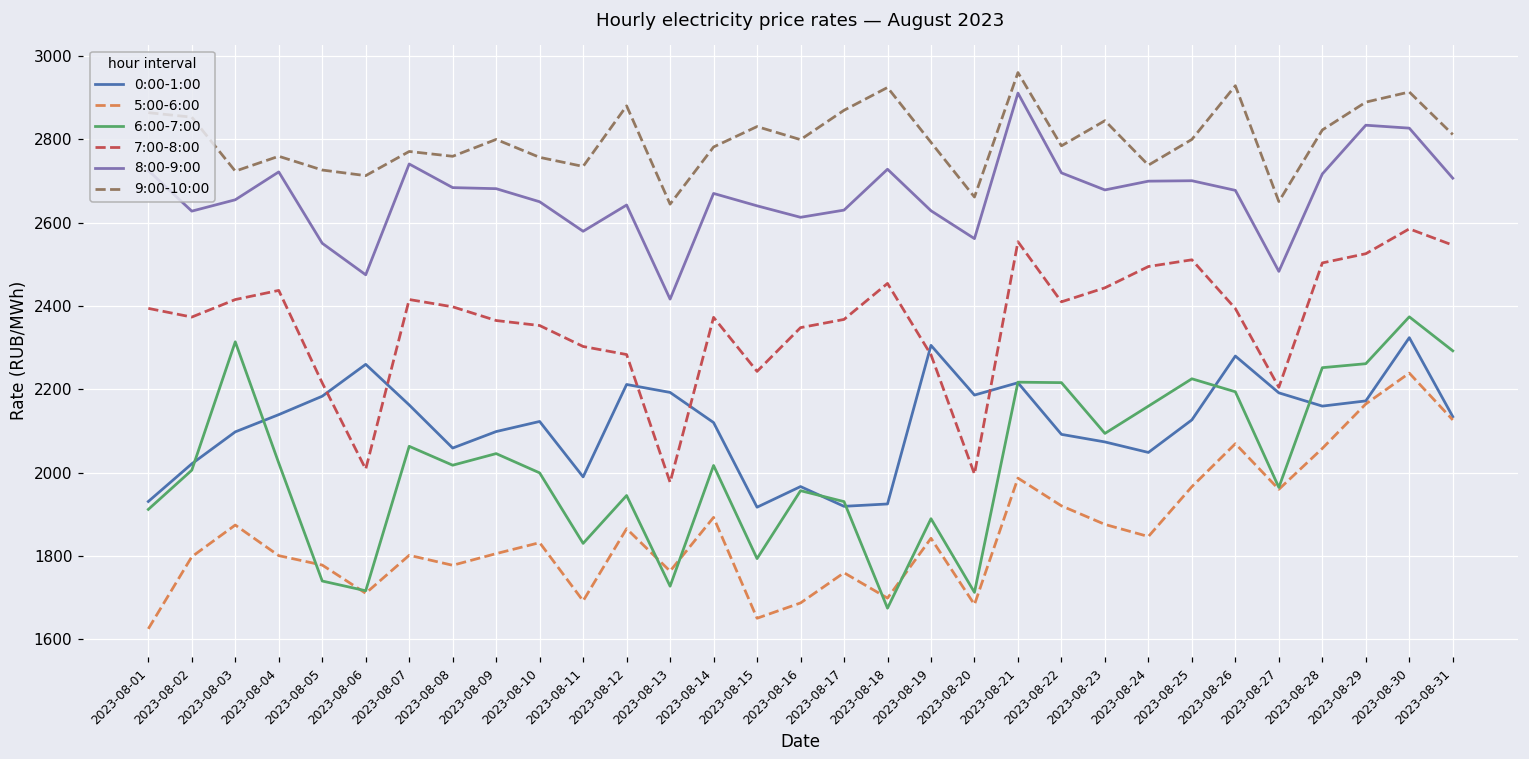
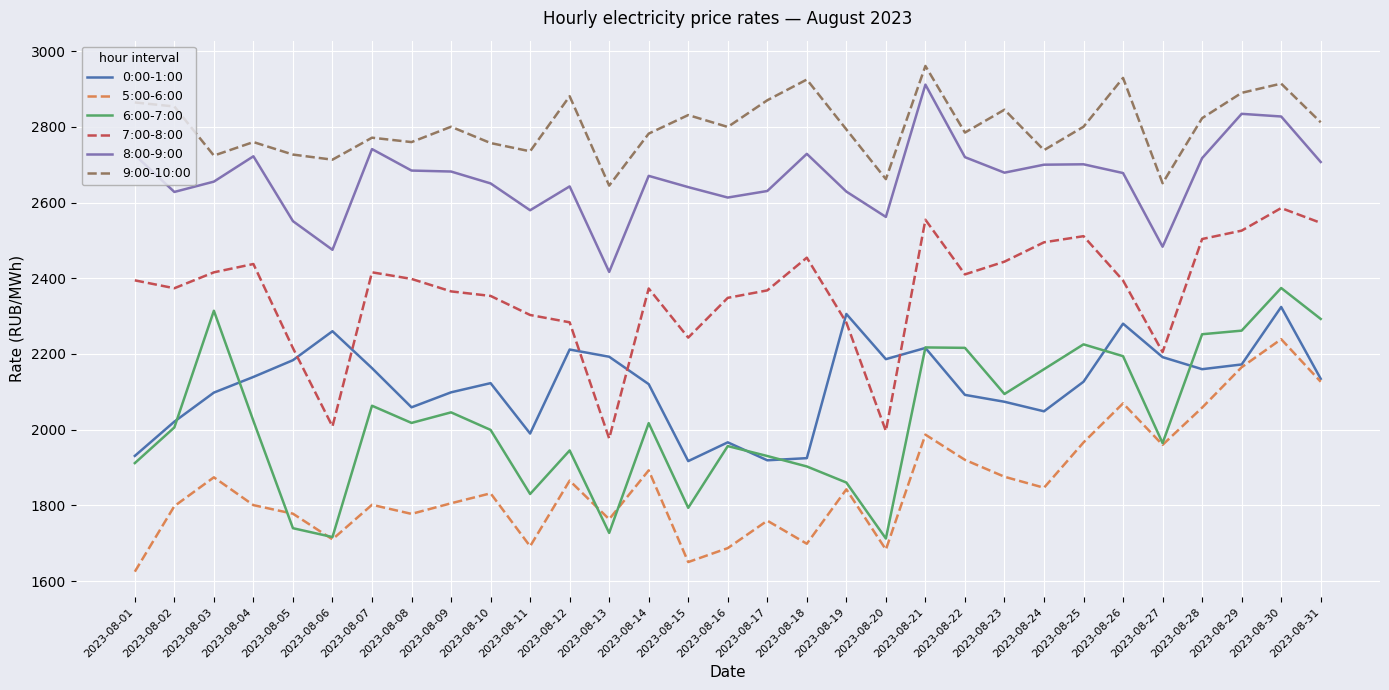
6:00-7:00, 2023-08-18: 1670 -> 1900
6:00-7:00, 2023-08-19: 1890 -> 1860
